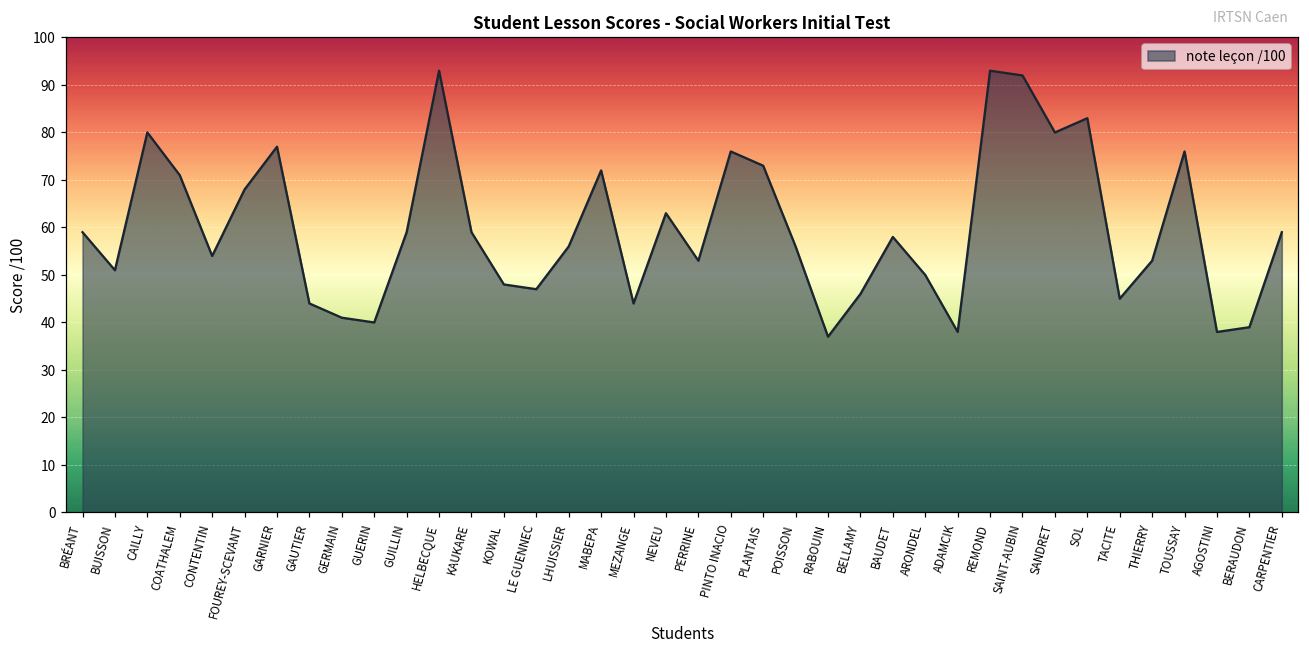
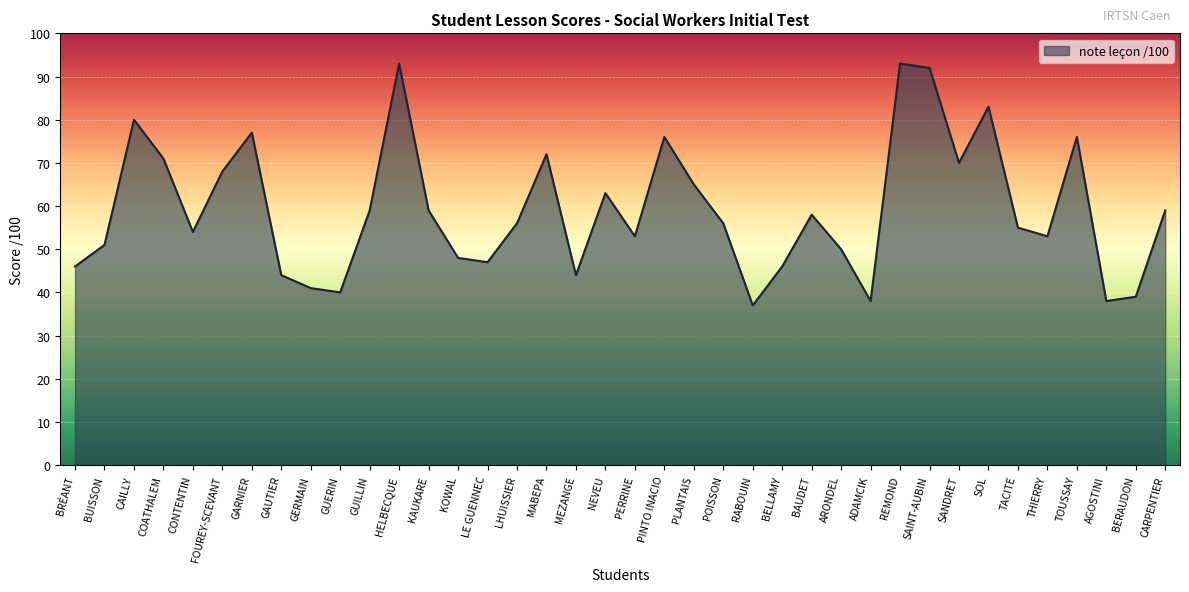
BRÉANT: 59 -> 46
PLANTAIS: 73 -> 65
SANDRET: 80 -> 70
TACITE: 45 -> 55
